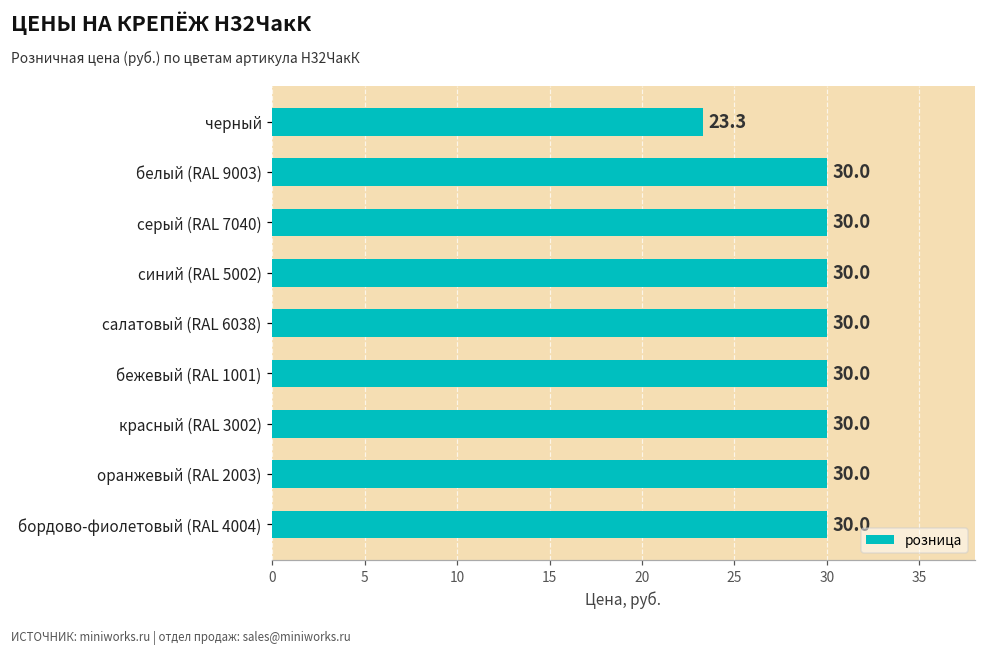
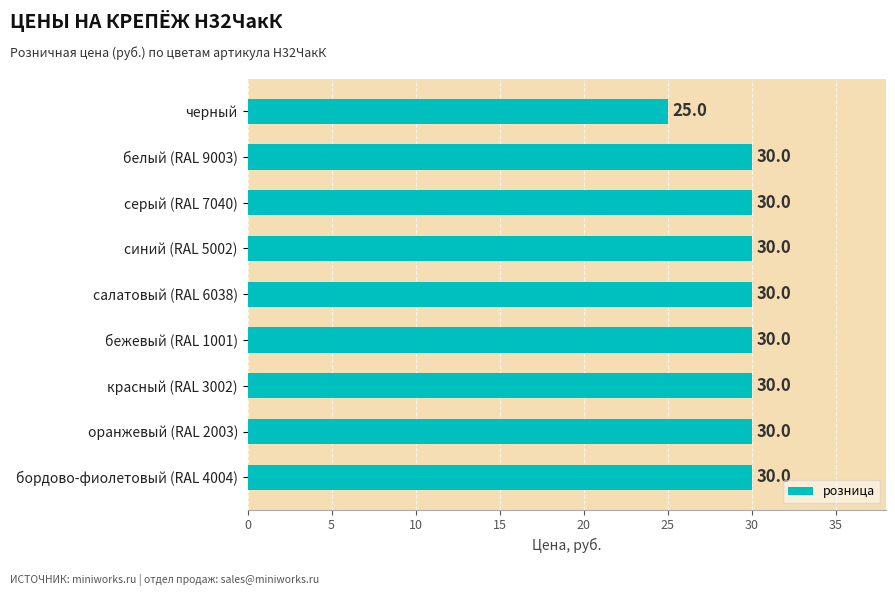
черный: 23.3 -> 25.0
